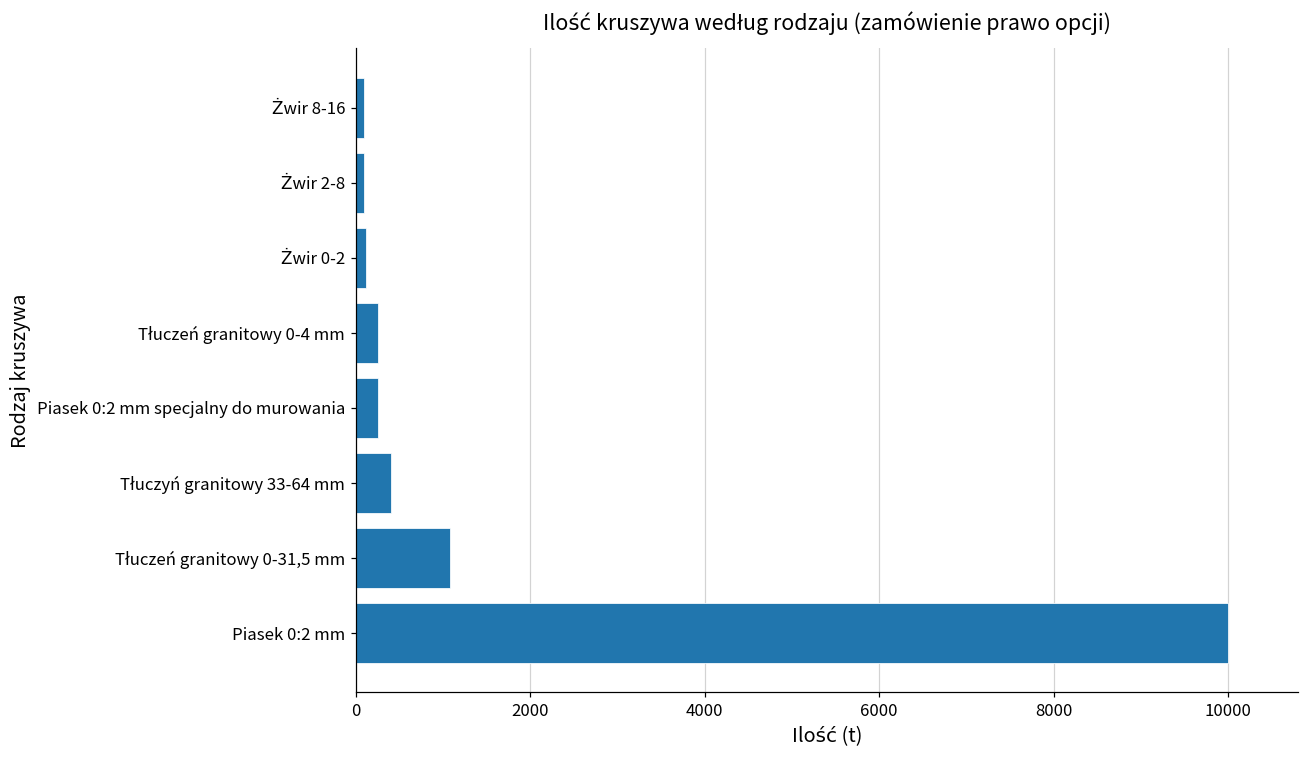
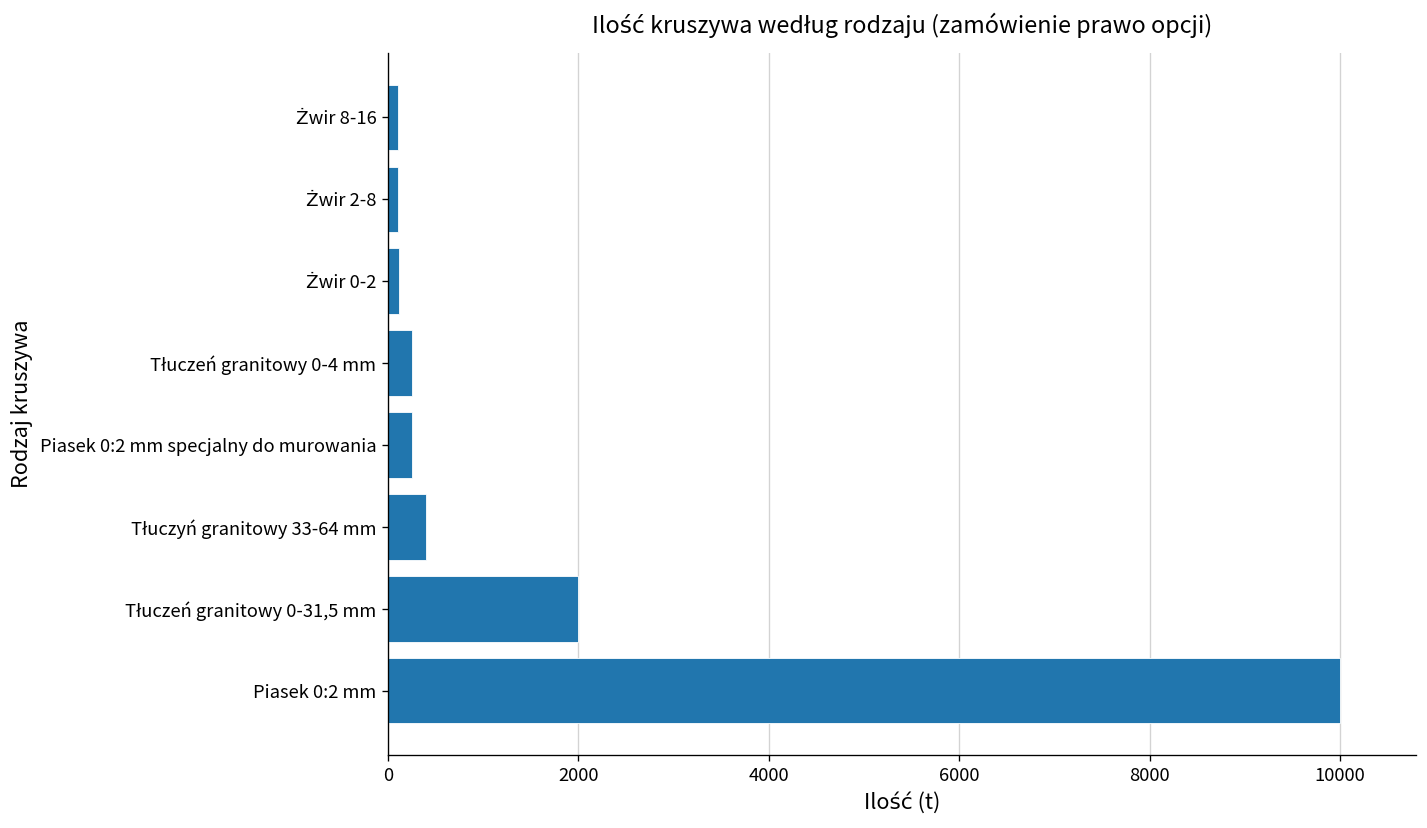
Tłuczeń granitowy 0-31,5 mm: 1100 -> 2000
